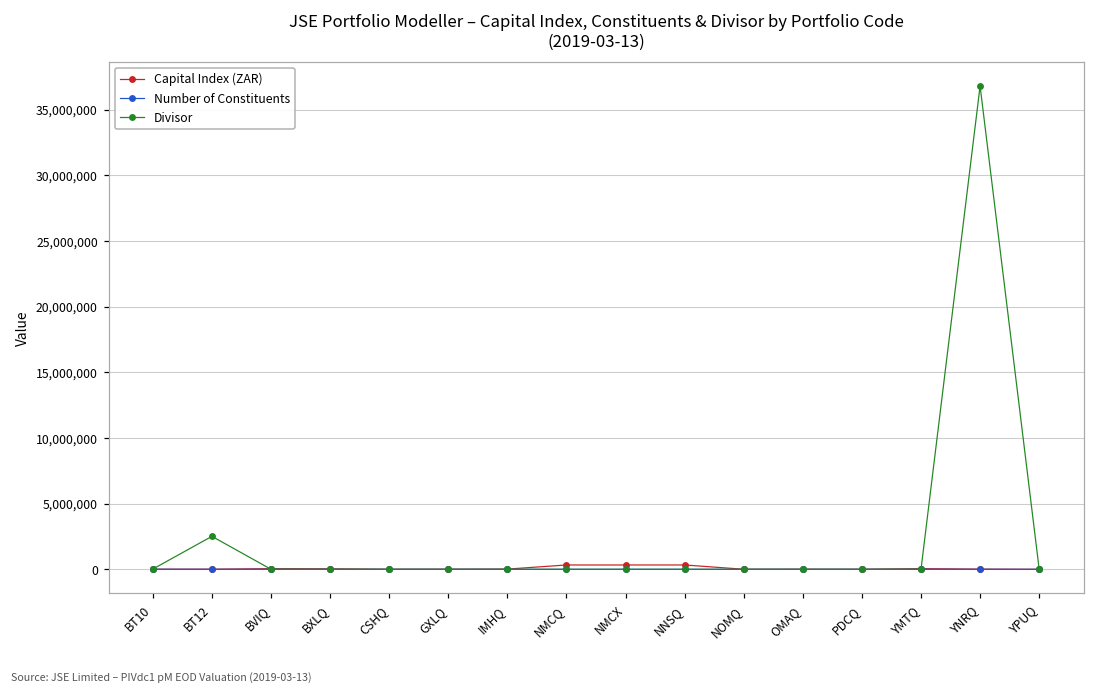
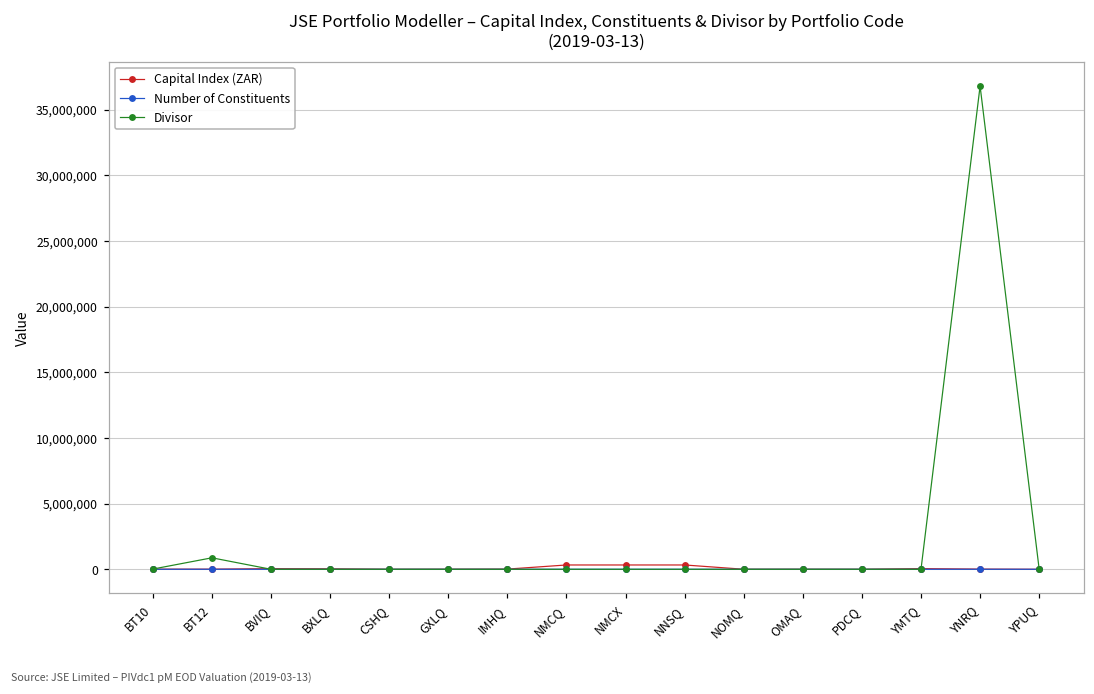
Divisor, BT12: 2,500,000 -> 900,000
